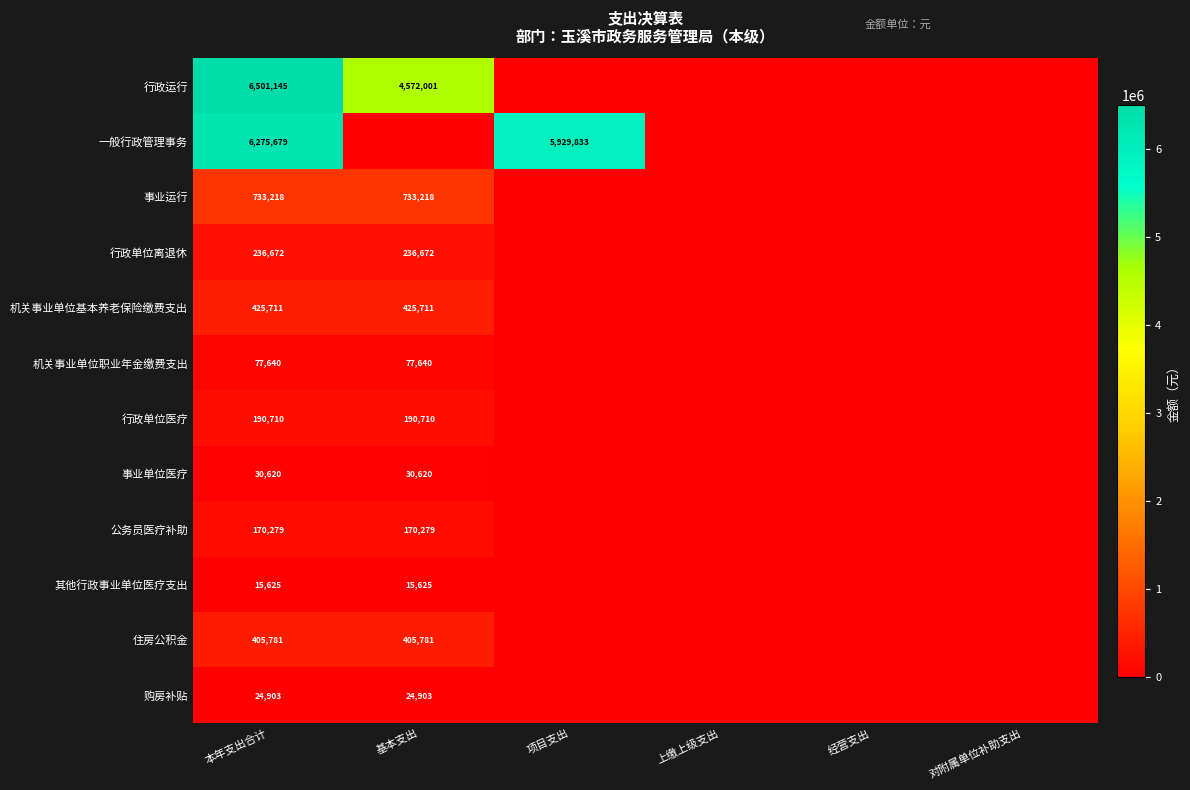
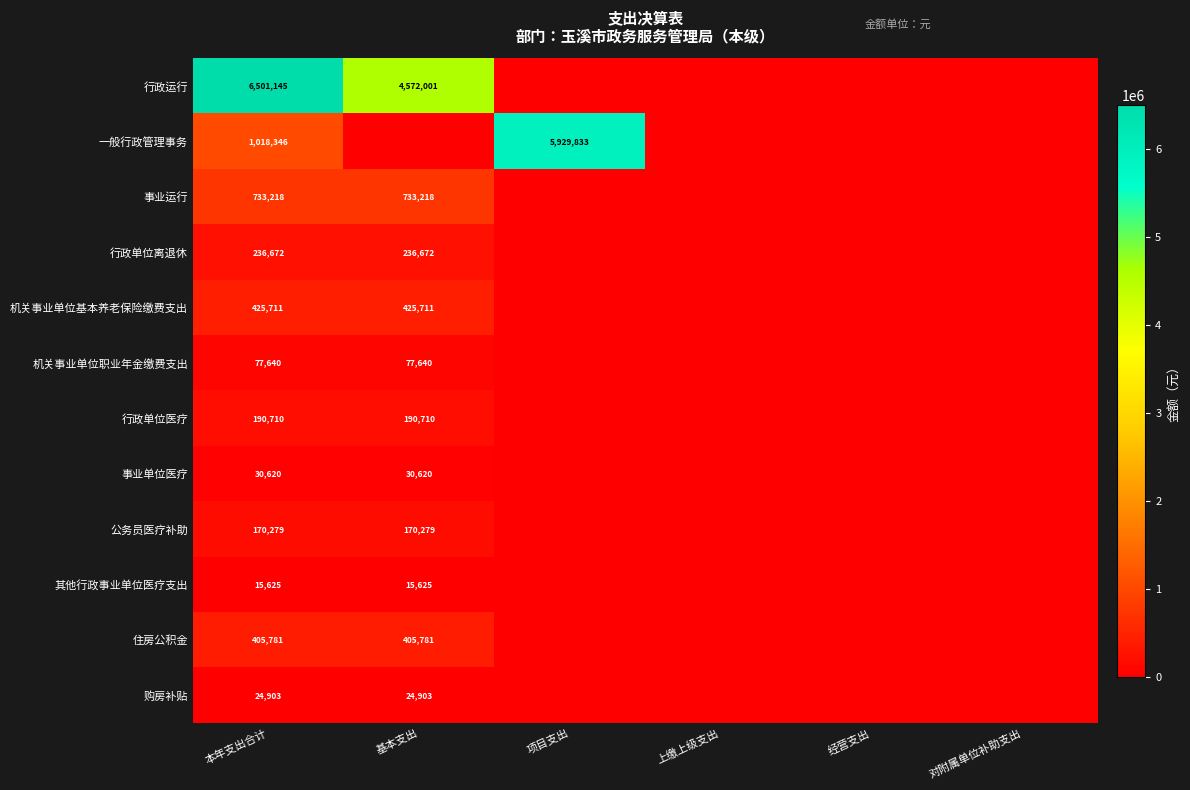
一般行政管理事务, 本年支出合计: 6,275,679 -> 1,018,346
